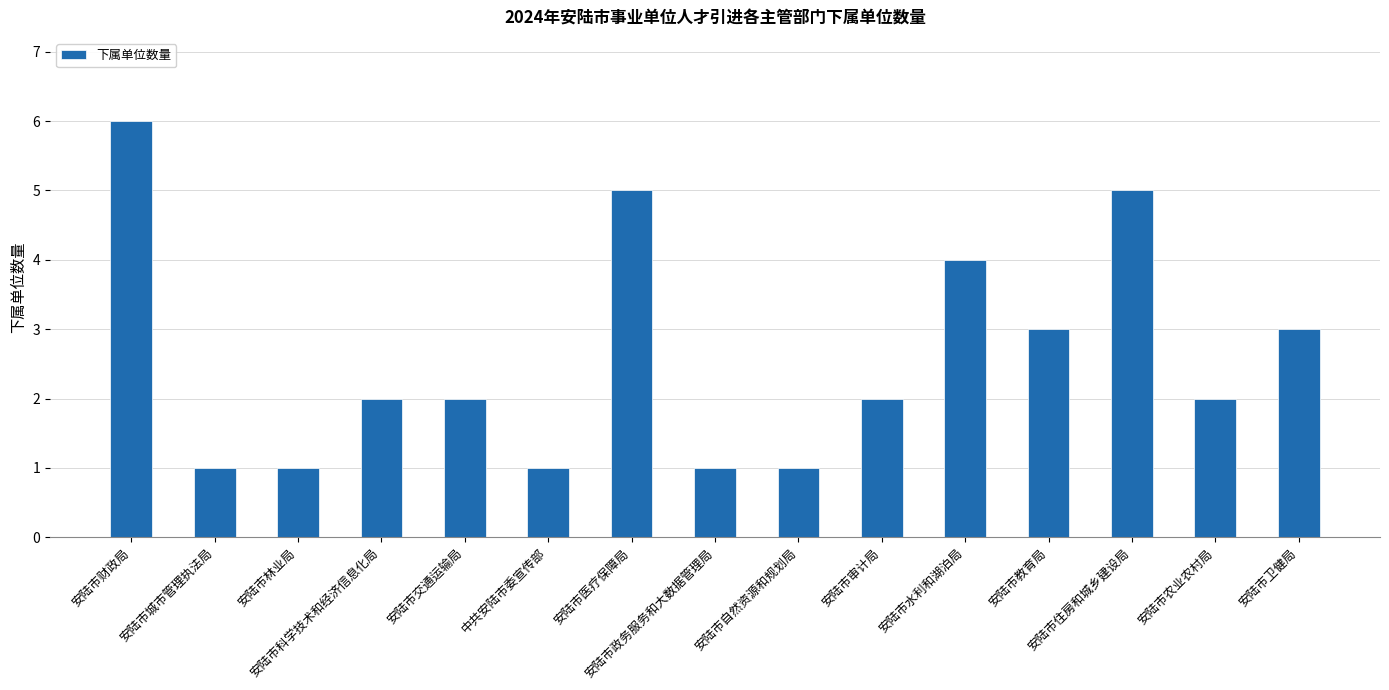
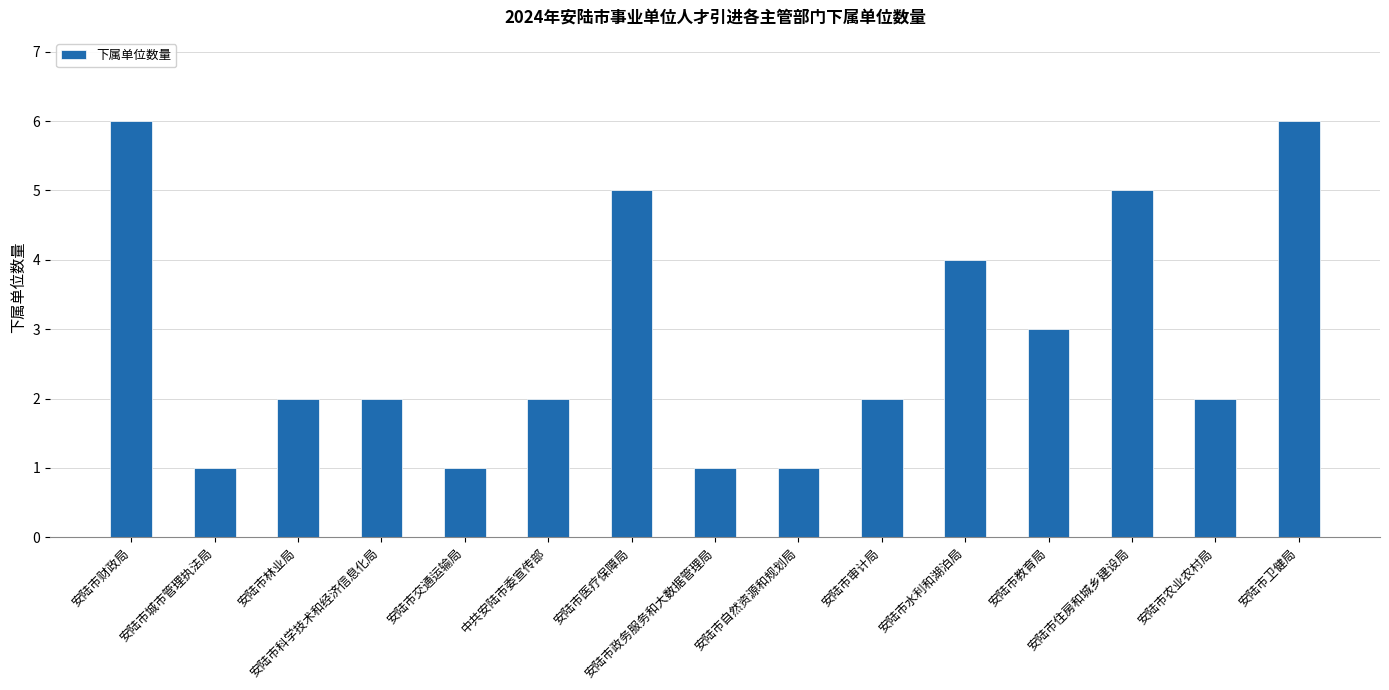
安陆市林业局: 1 -> 2
安陆市交通运输局: 2 -> 1
中共安陆市委宣传部: 1 -> 2
安陆市卫健局: 3 -> 6
